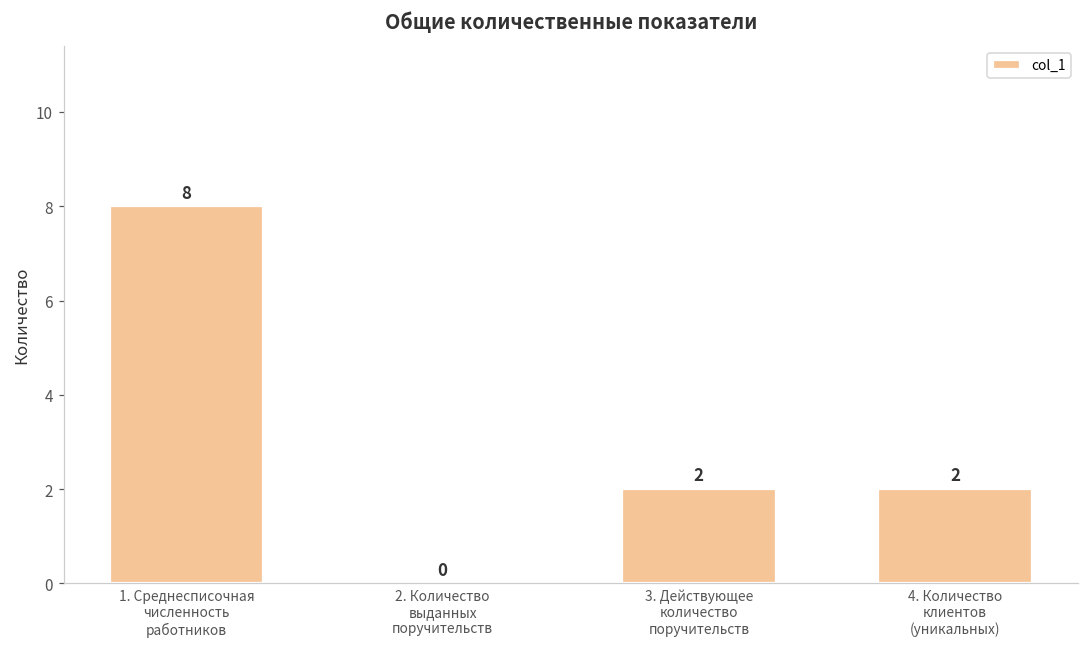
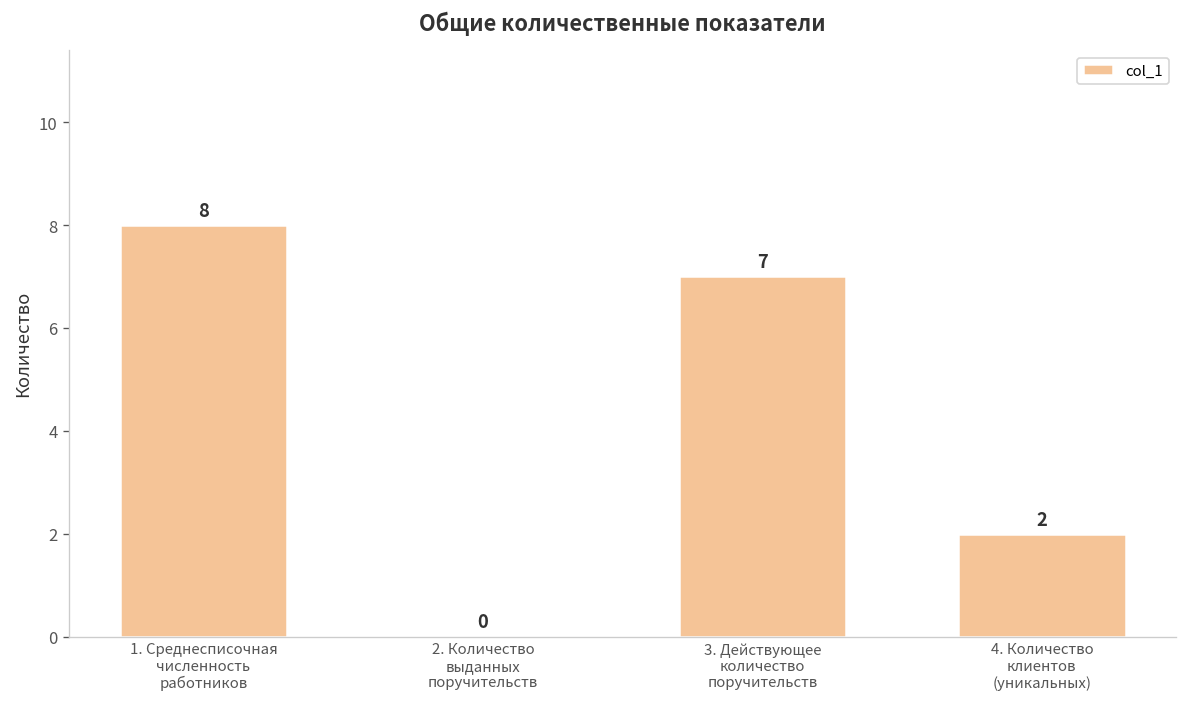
3. Действующее количество поручительств: 2 -> 7
